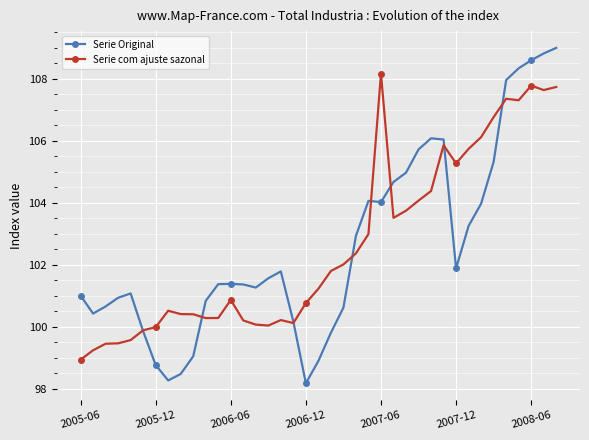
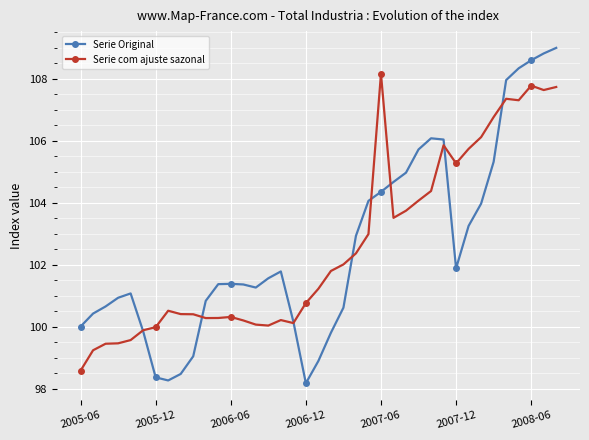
Serie Original, 2005-06: 101 -> 100
Serie com ajuste sazonal, 2005-06: 98.9 -> 98.6
Serie Original, 2005-12: 98.8 -> 98.4
Serie com ajuste sazonal, 2006-06: 100.9 -> 100.3
Serie Original, 2007-06: 104.0 -> 104.4
